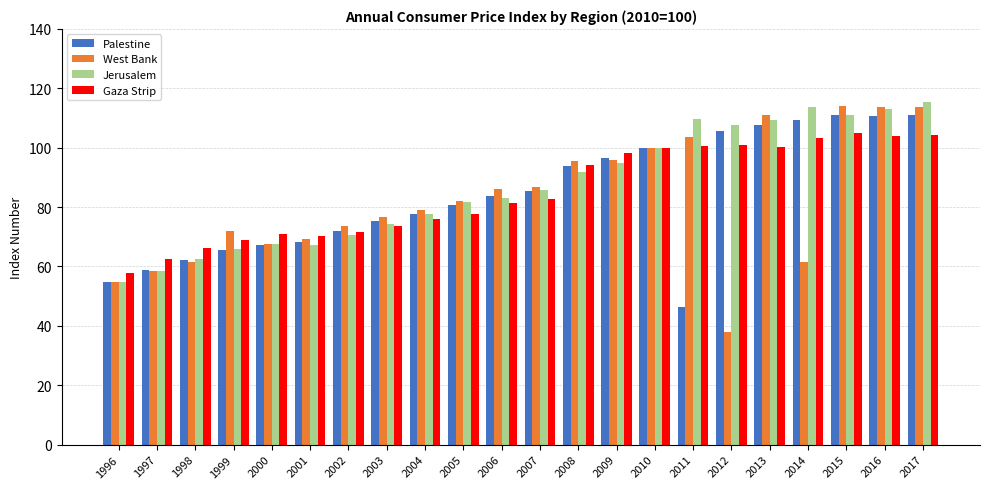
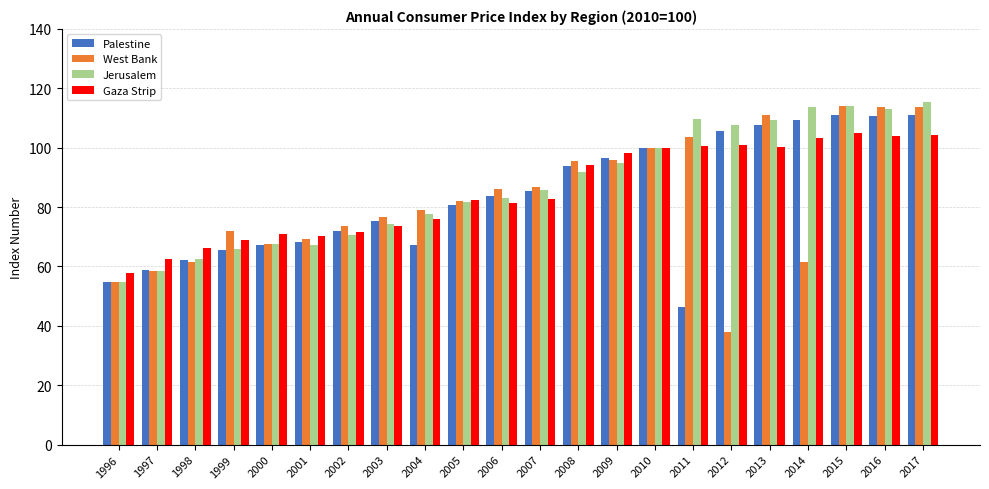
Palestine, 2004: 78 -> 67
Gaza Strip, 2005: 78 -> 82
Jerusalem, 2015: 111 -> 114
